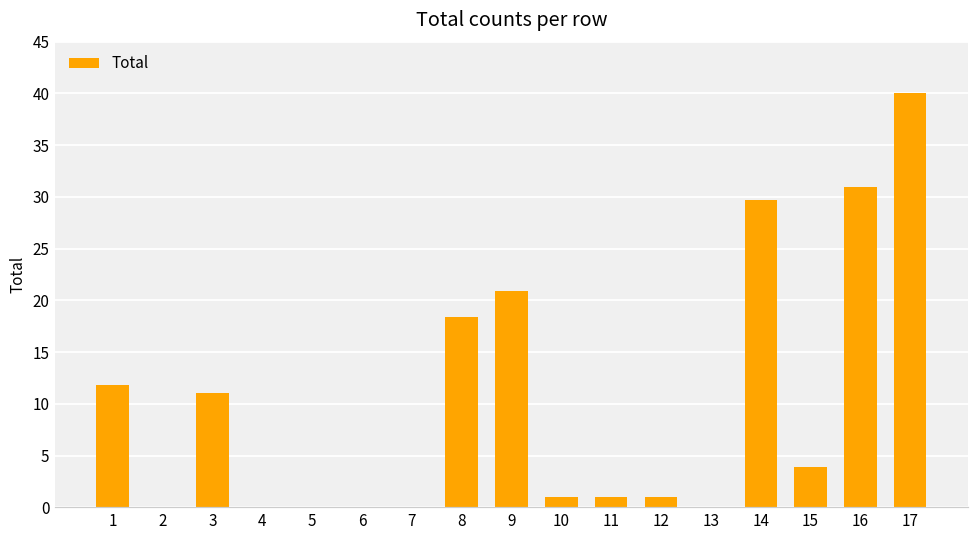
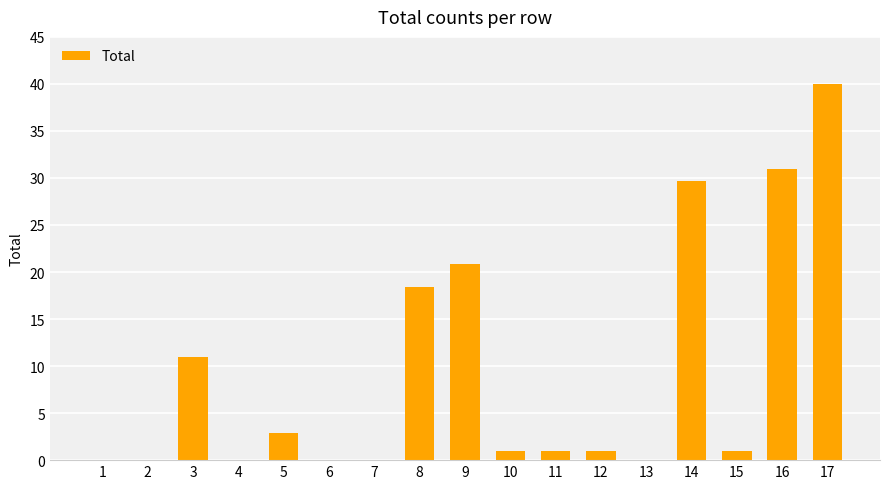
1: 12 -> 0
5: 0 -> 3
15: 4 -> 1
